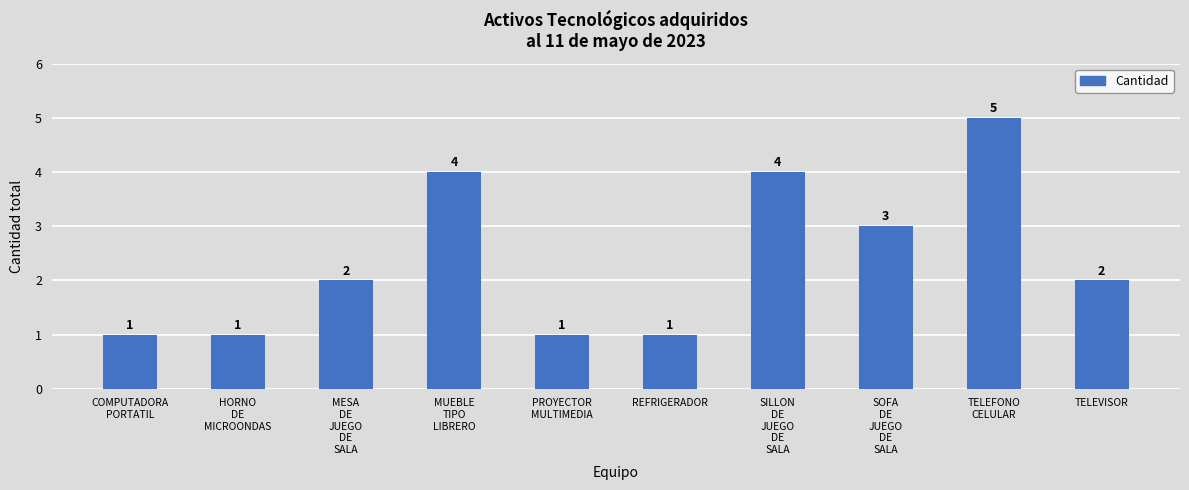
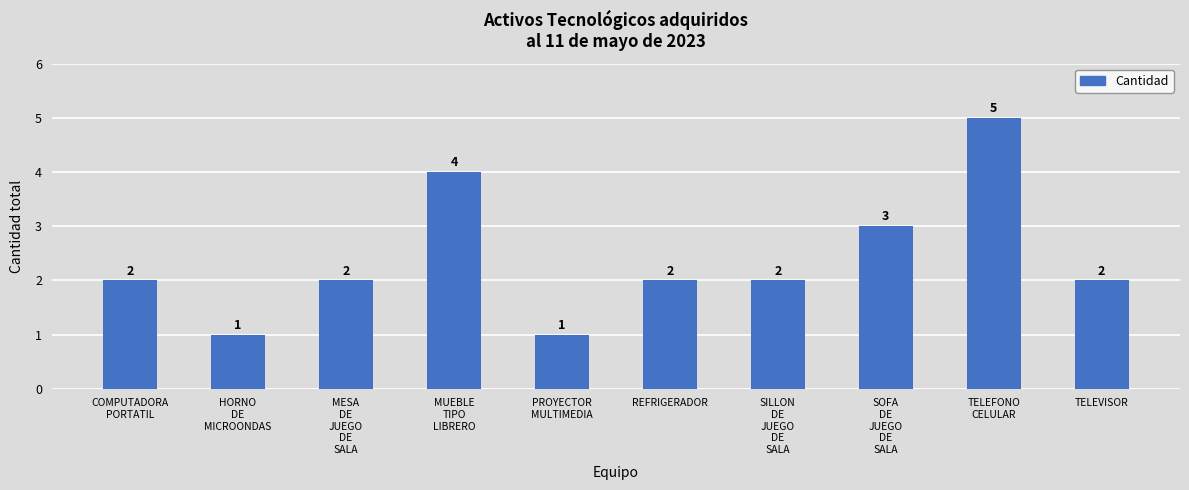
COMPUTADORA PORTATIL: 1 -> 2
REFRIGERADOR: 1 -> 2
SILLON DE JUEGO DE SALA: 4 -> 2
